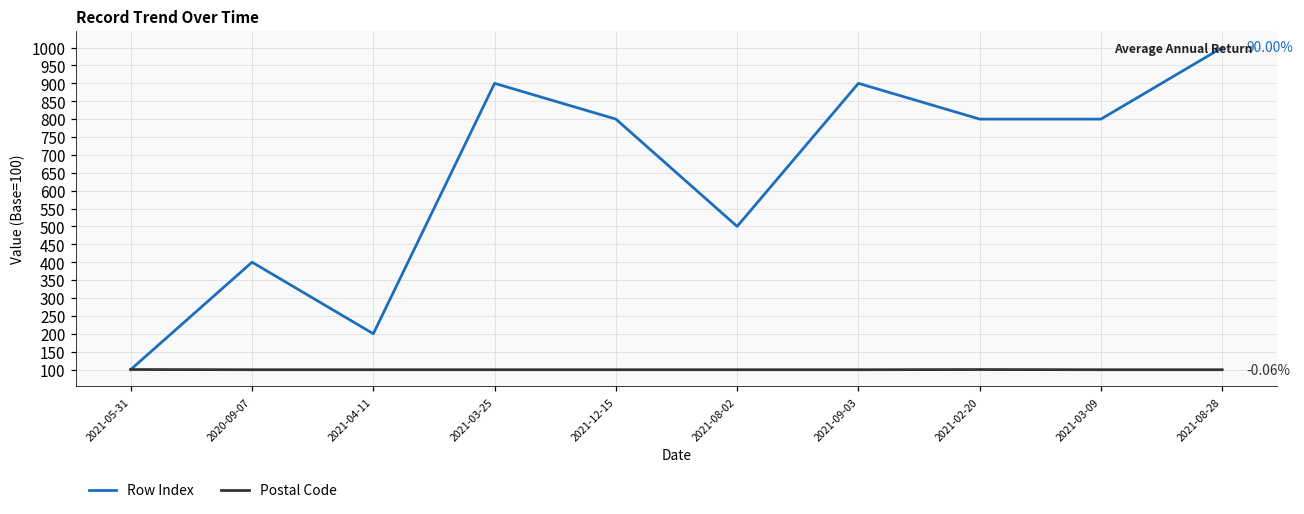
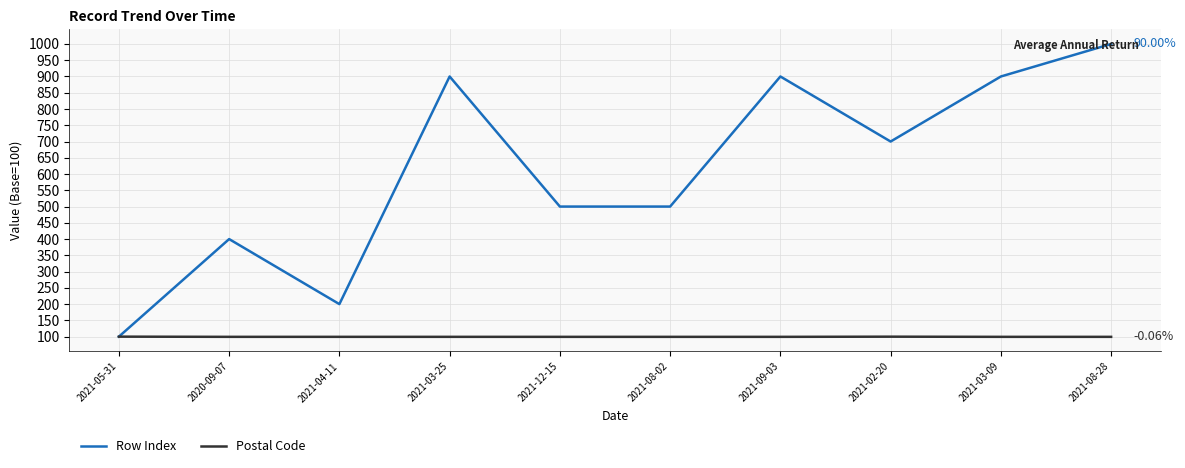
Row Index, 2021-12-15: 800 -> 500
Row Index, 2021-02-20: 800 -> 700
Row Index, 2021-03-09: 800 -> 900
